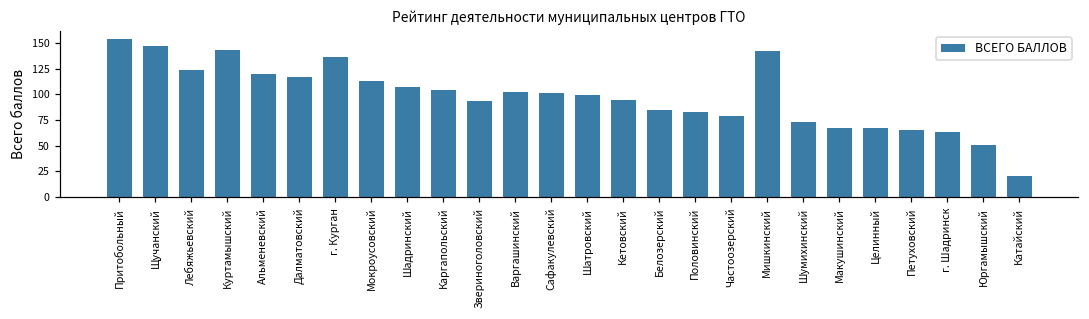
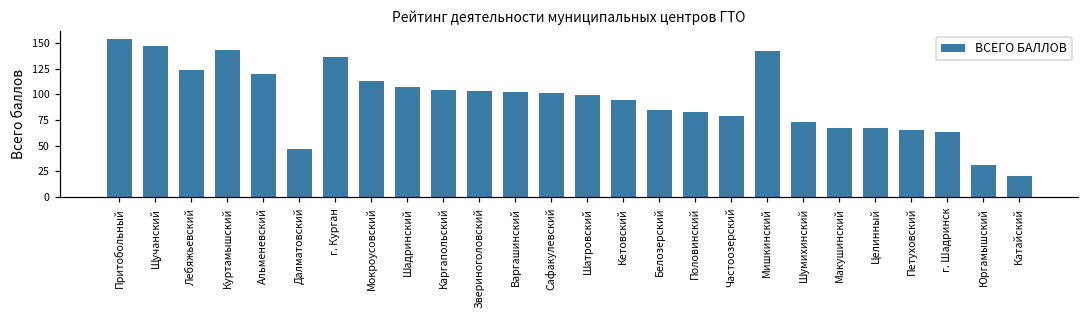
Далматовский: 120 -> 50
Звериноголовский: 90 -> 100
Юргамышский: 50 -> 30
